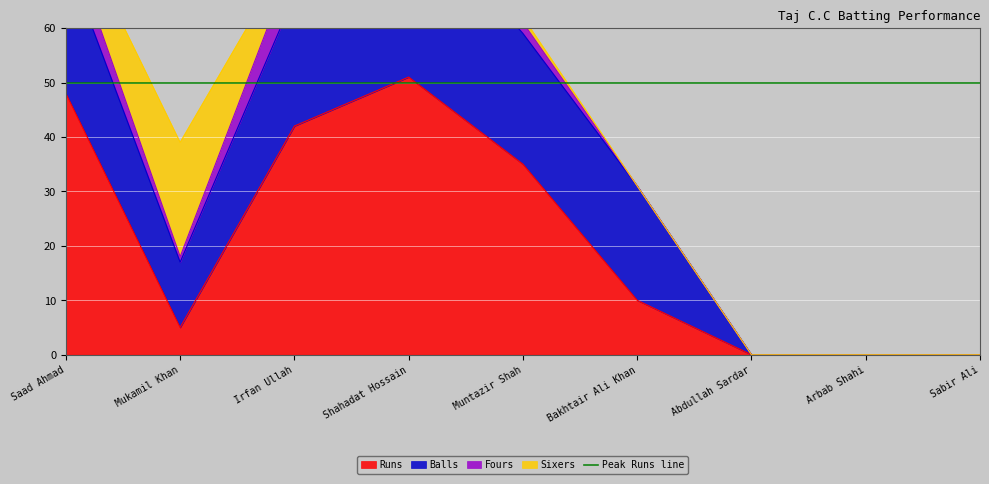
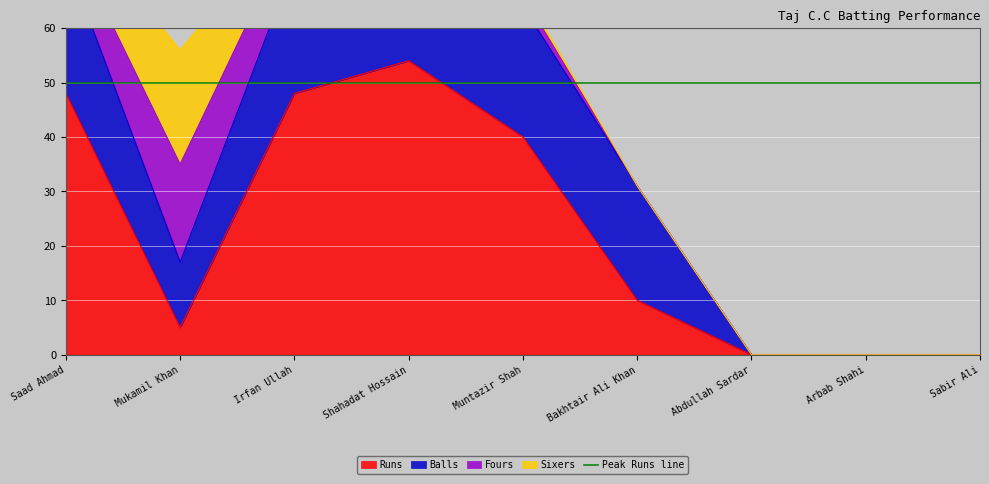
Fours, Mukamil Khan: 1 -> 18
Runs, Irfan Ullah: 42 -> 48
Runs, Shahadat Hossain: 51 -> 54
Runs, Muntazir Shah: 35 -> 40
